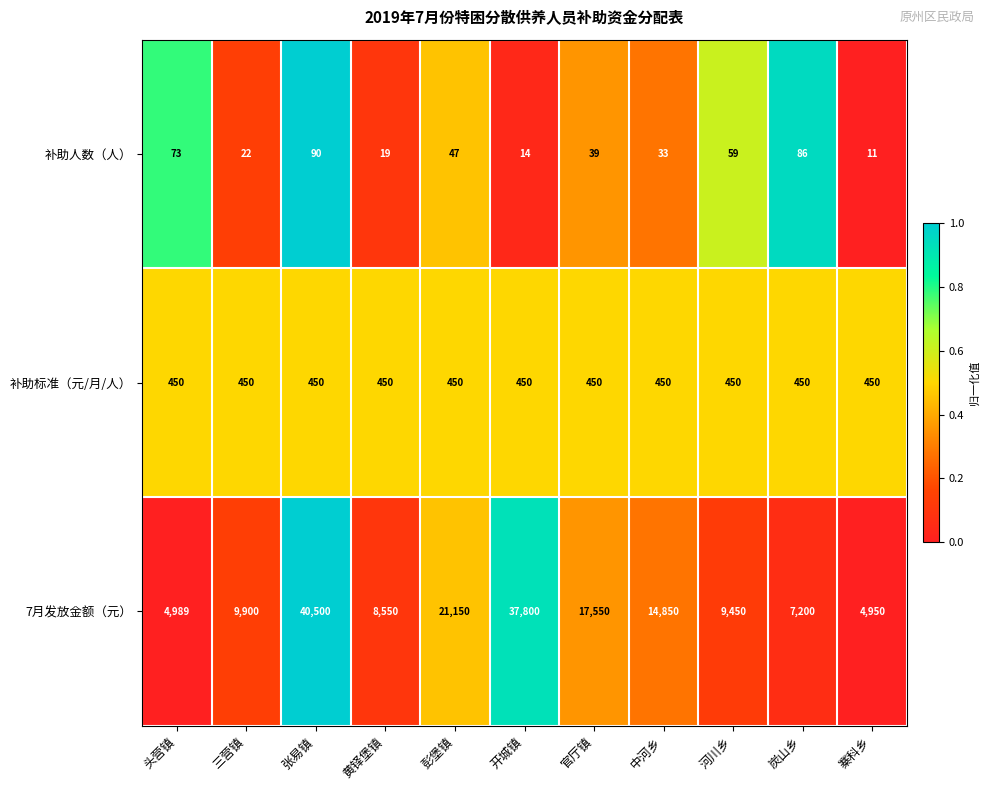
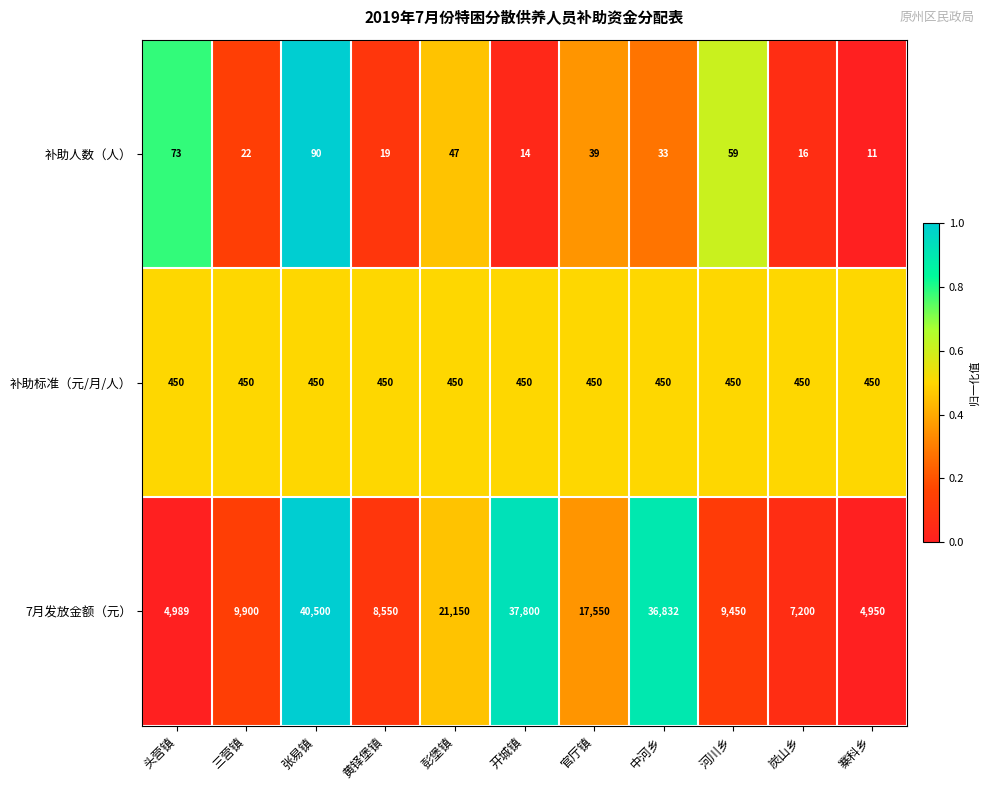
补助人数（人）, 炭山乡: 86 -> 16
7月发放金额（元）, 中河乡: 14,850 -> 36,832
